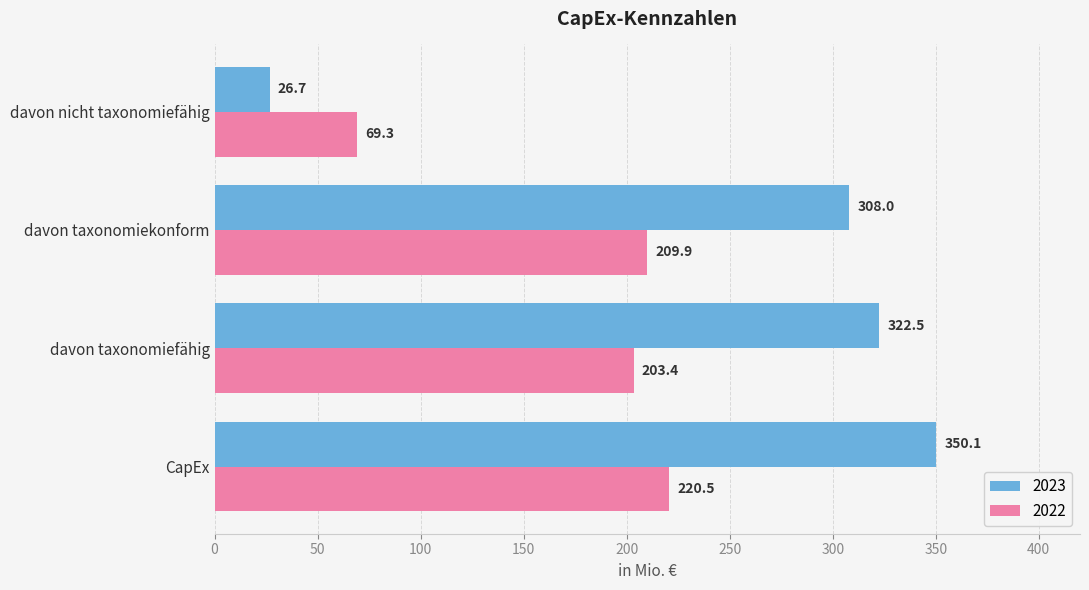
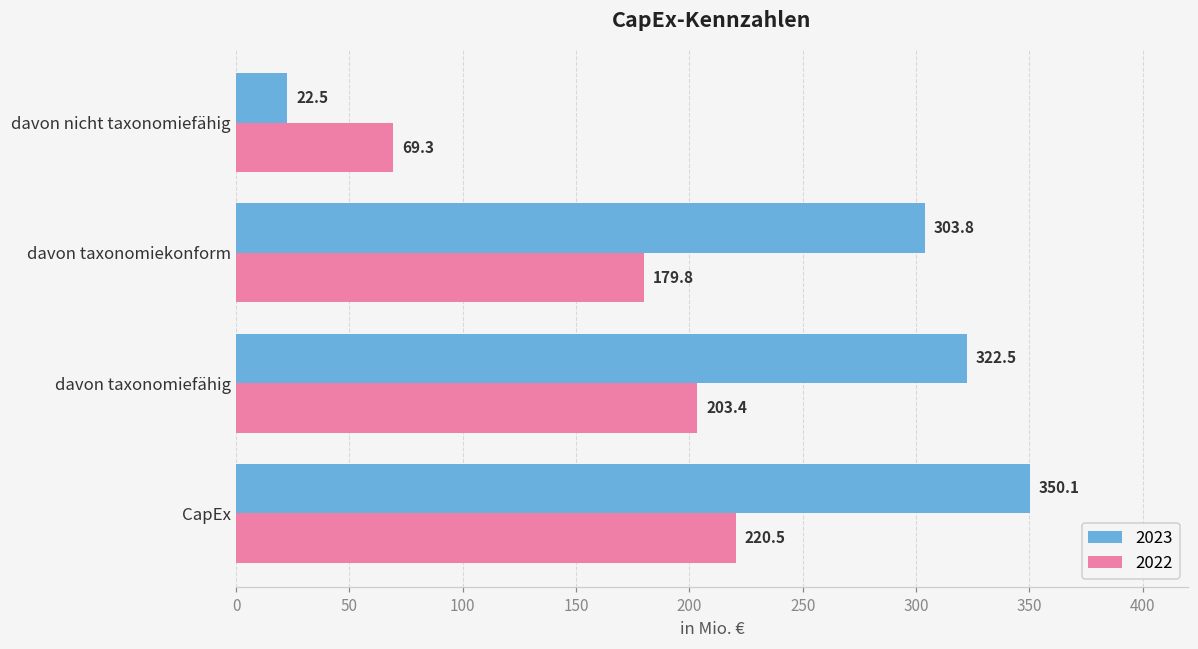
2023, davon nicht taxonomiefähig: 26.7 -> 22.5
2023, davon taxonomiekonform: 308.0 -> 303.8
2022, davon taxonomiekonform: 209.9 -> 179.8
